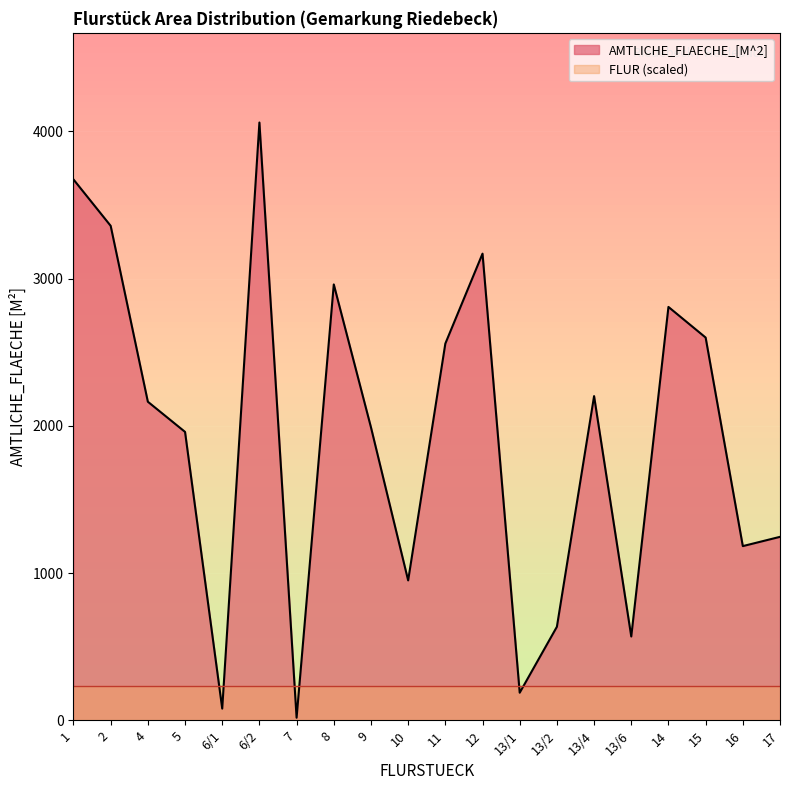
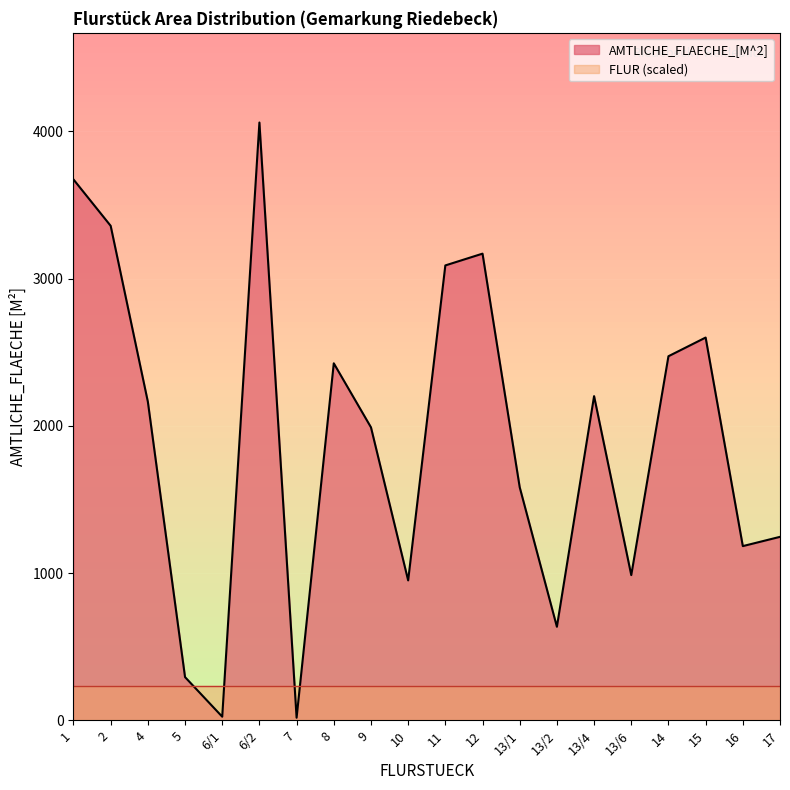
AMTLICHE_FLAECHE_[M^2], 5: 1960 -> 290
AMTLICHE_FLAECHE_[M^2], 6/1: 80 -> 20
AMTLICHE_FLAECHE_[M^2], 8: 2960 -> 2430
AMTLICHE_FLAECHE_[M^2], 11: 2560 -> 3090
AMTLICHE_FLAECHE_[M^2], 13/1: 190 -> 1580
AMTLICHE_FLAECHE_[M^2], 13/6: 570 -> 990
AMTLICHE_FLAECHE_[M^2], 14: 2810 -> 2470
